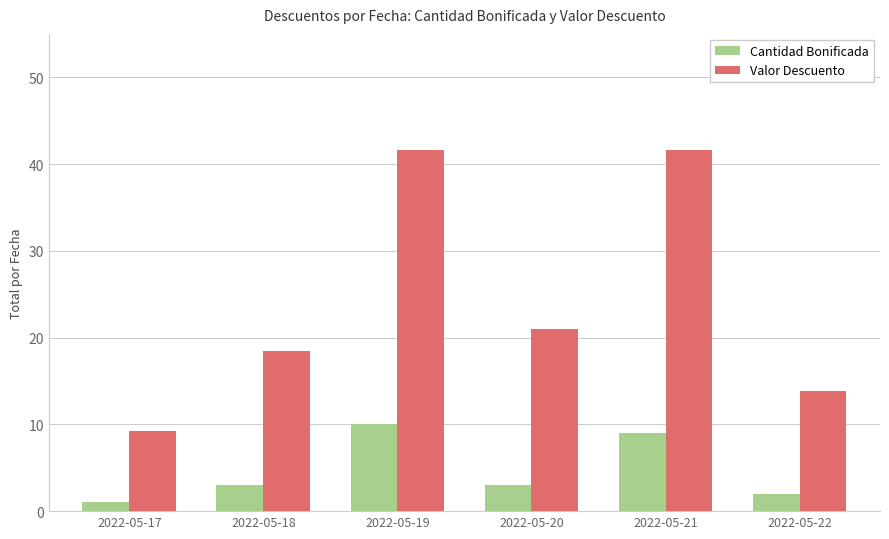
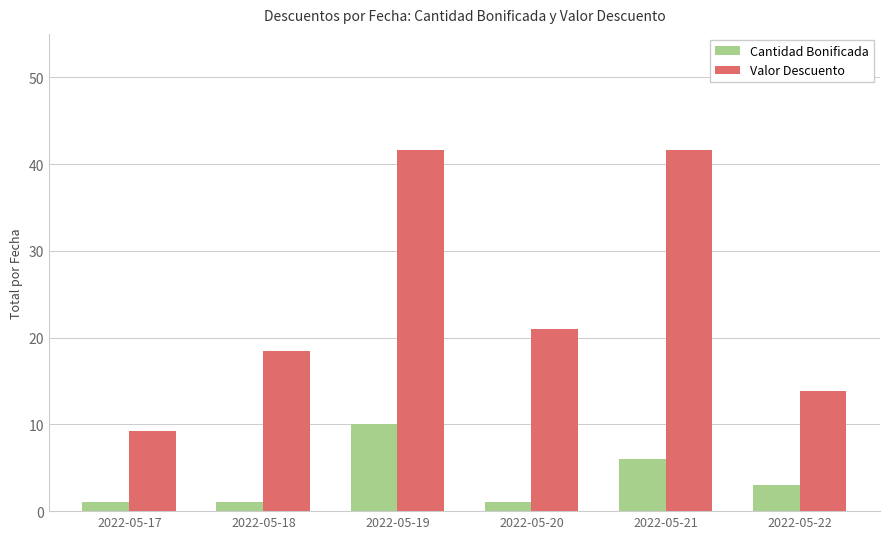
Cantidad Bonificada, 2022-05-18: 3 -> 1
Cantidad Bonificada, 2022-05-20: 3 -> 1
Cantidad Bonificada, 2022-05-21: 9 -> 6
Cantidad Bonificada, 2022-05-22: 2 -> 3
